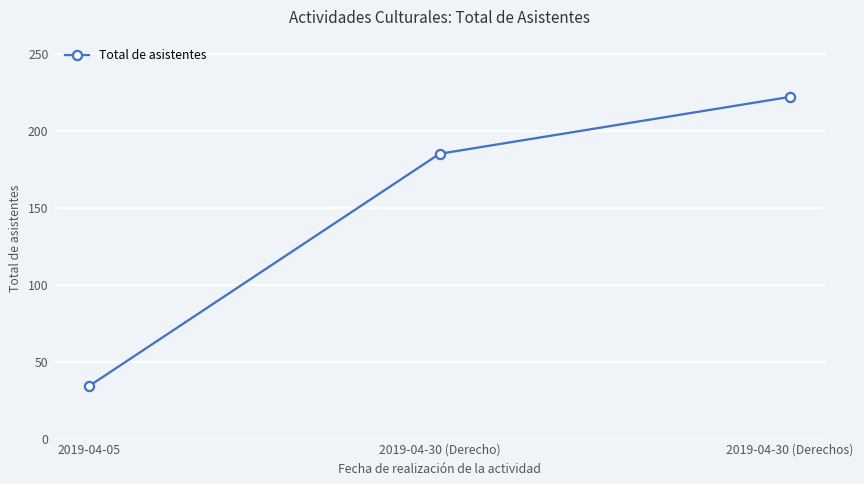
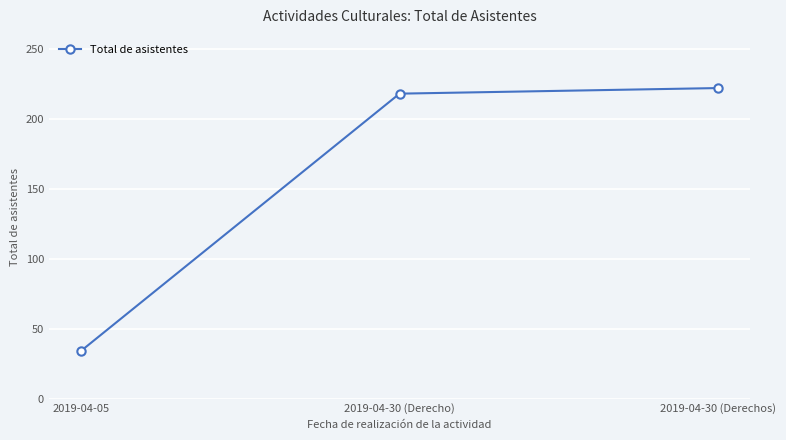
2019-04-30 (Derecho): 185 -> 218
